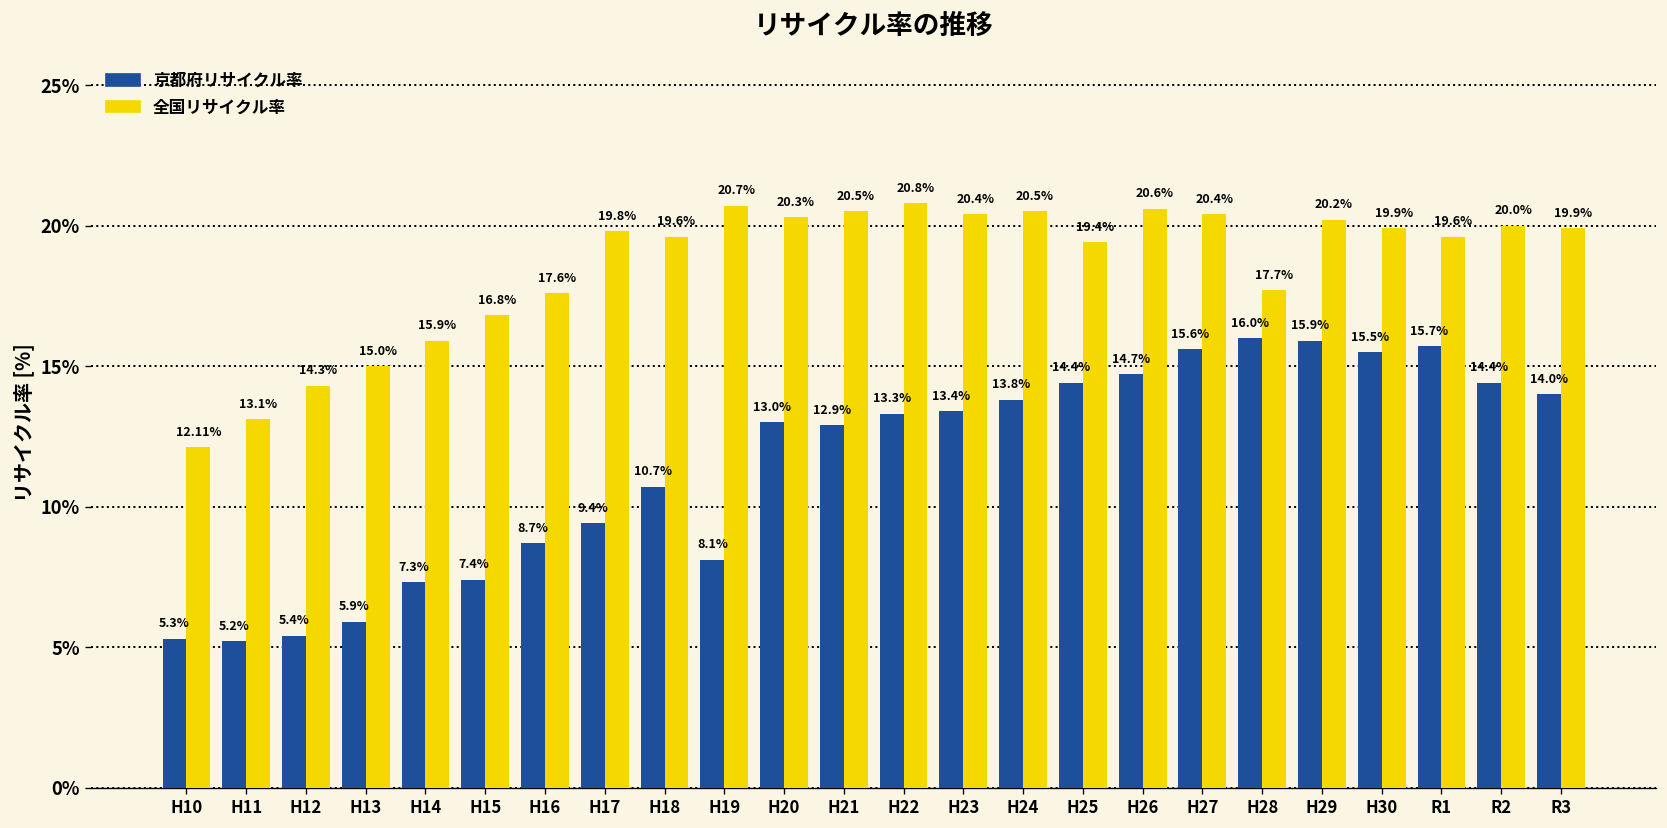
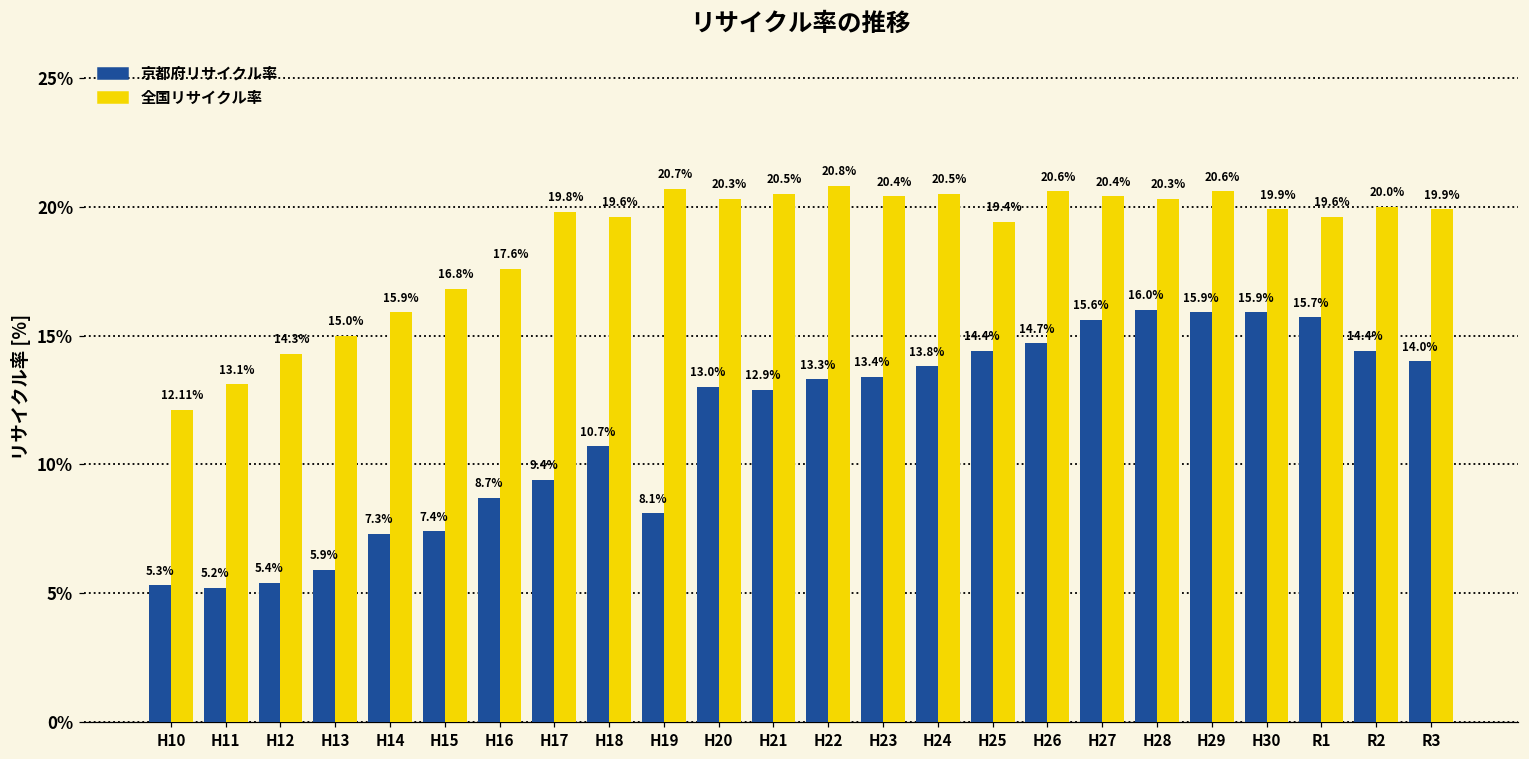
全国リサイクル率, H28: 17.7% -> 20.3%
全国リサイクル率, H29: 20.2% -> 20.6%
京都府リサイクル率, H30: 15.5% -> 15.9%
